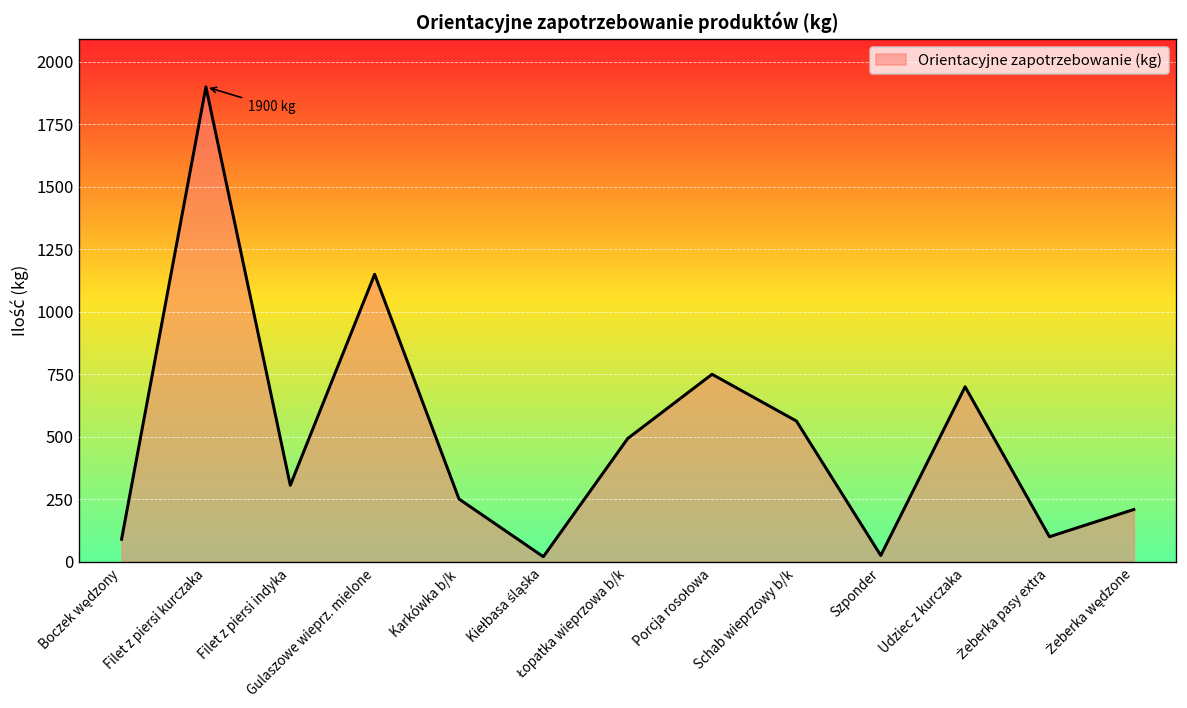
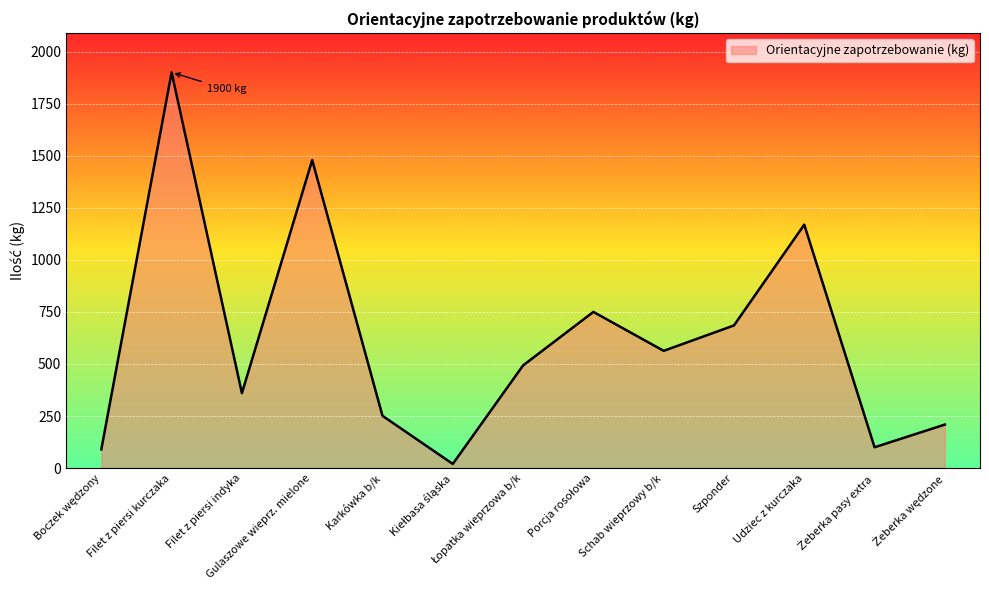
Filet z piersi indyka: 310 -> 360
Gulaszowe wieprz. mielone: 1150 -> 1480
Szponder: 30 -> 690
Udziec z kurczaka: 700 -> 1170
